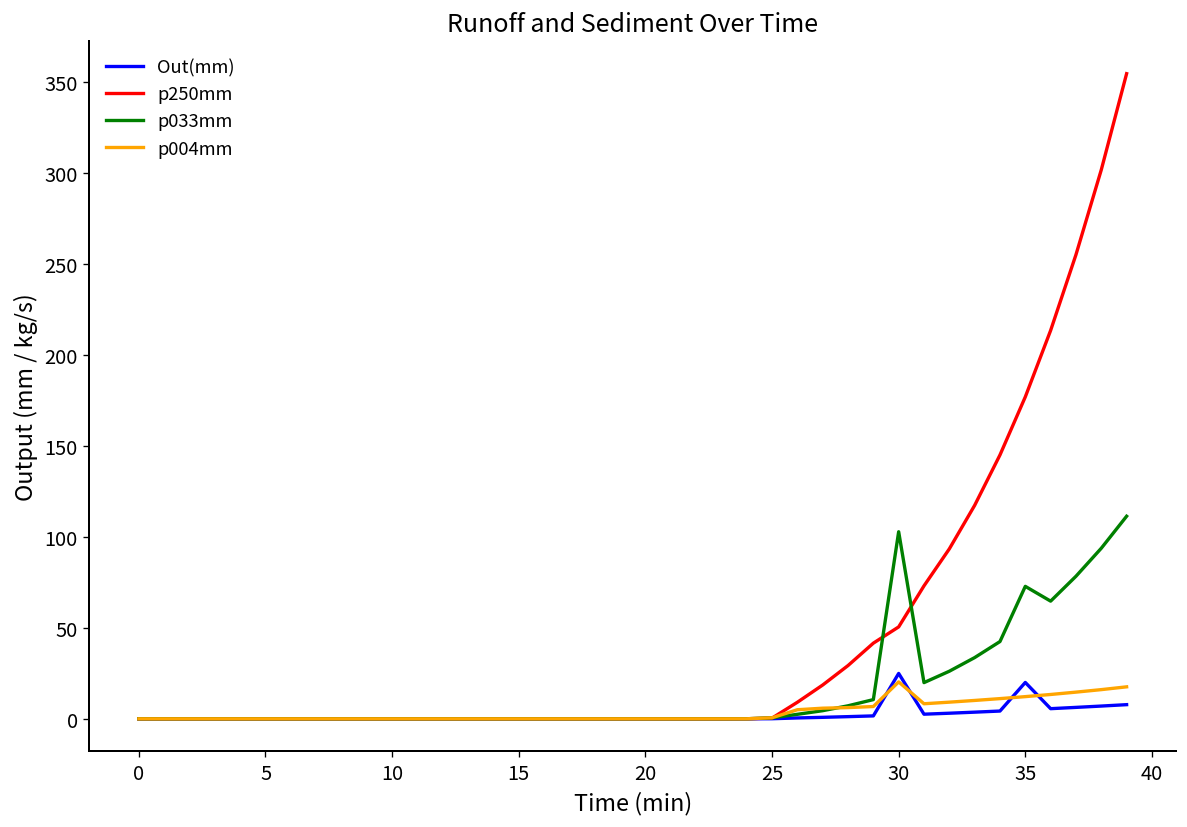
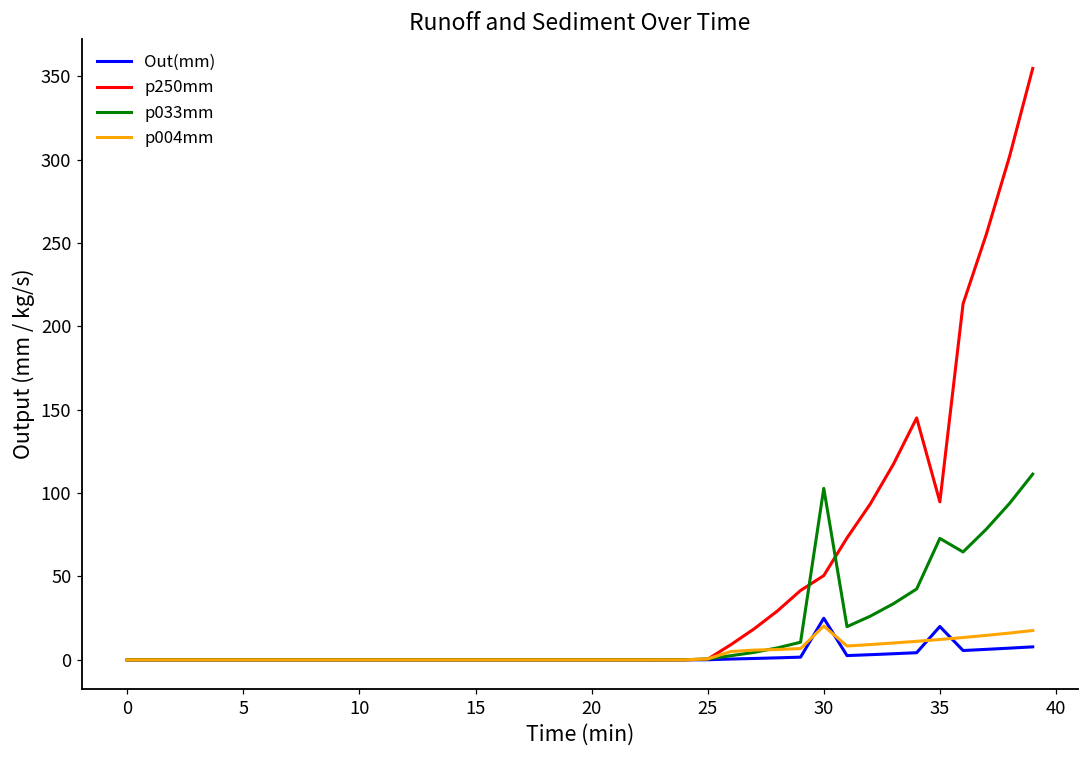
p250mm, 35: 177 -> 95
